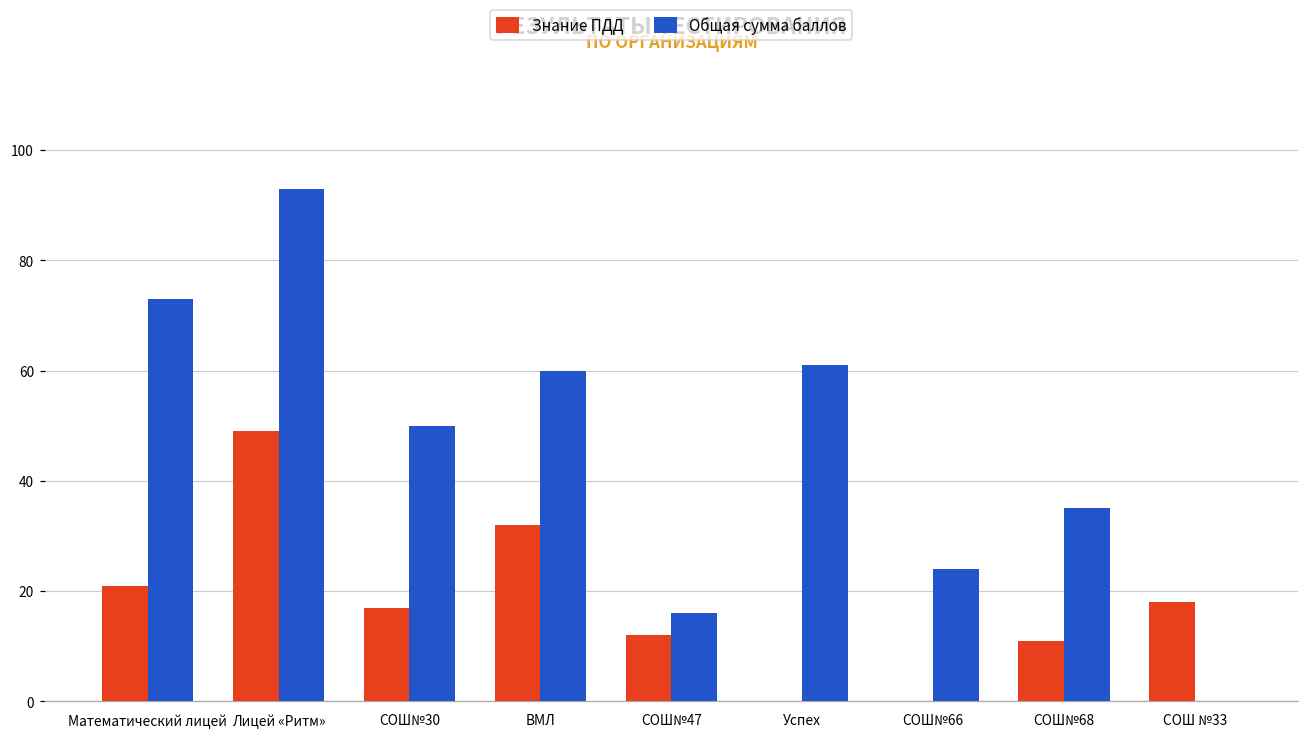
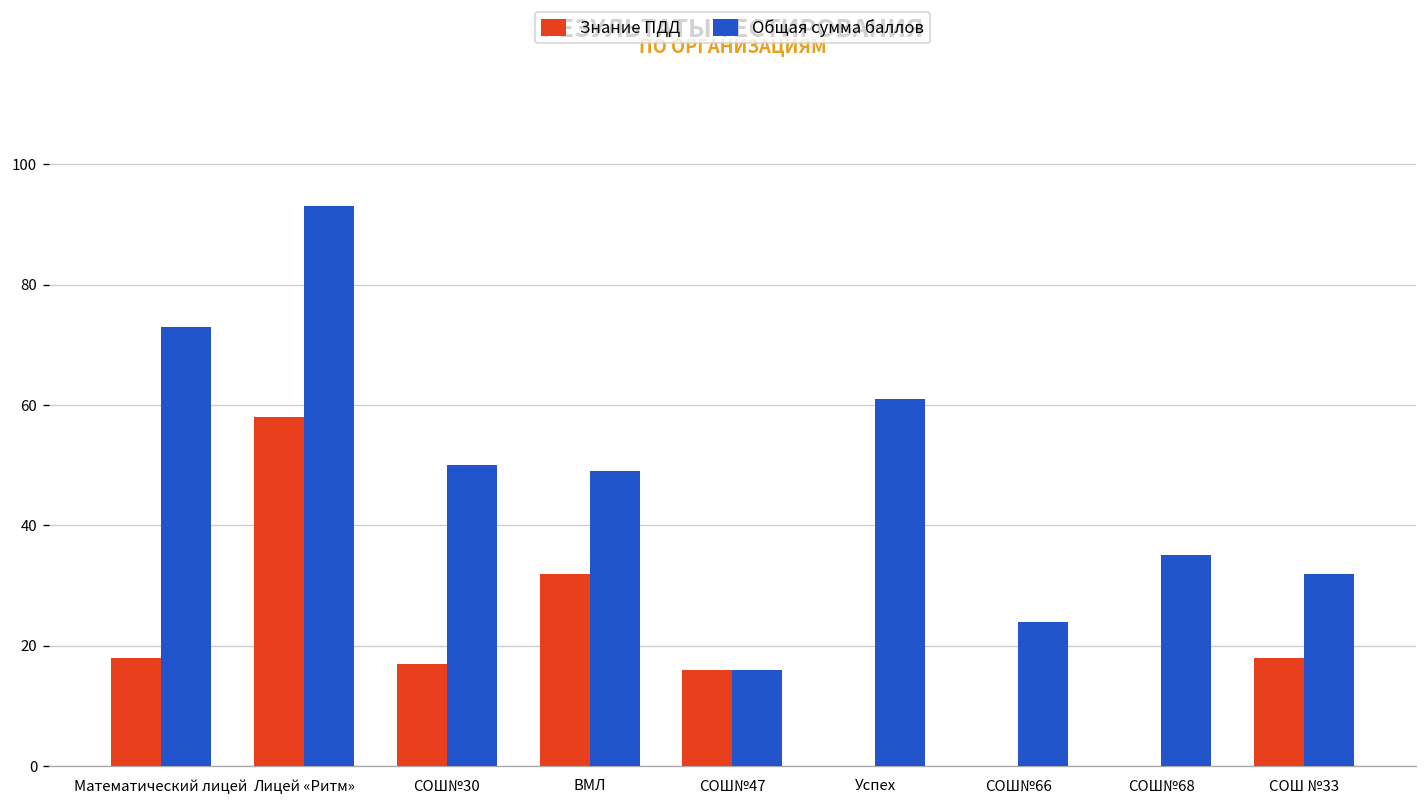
Знание ПДД, Математический лицей: 21 -> 18
Знание ПДД, Лицей «Ритм»: 49 -> 58
Общая сумма баллов, ВМЛ: 60 -> 49
Знание ПДД, СОШ№47: 12 -> 16
Знание ПДД, СОШ№68: 11 -> 0
Общая сумма баллов, СОШ №33: 0 -> 32
